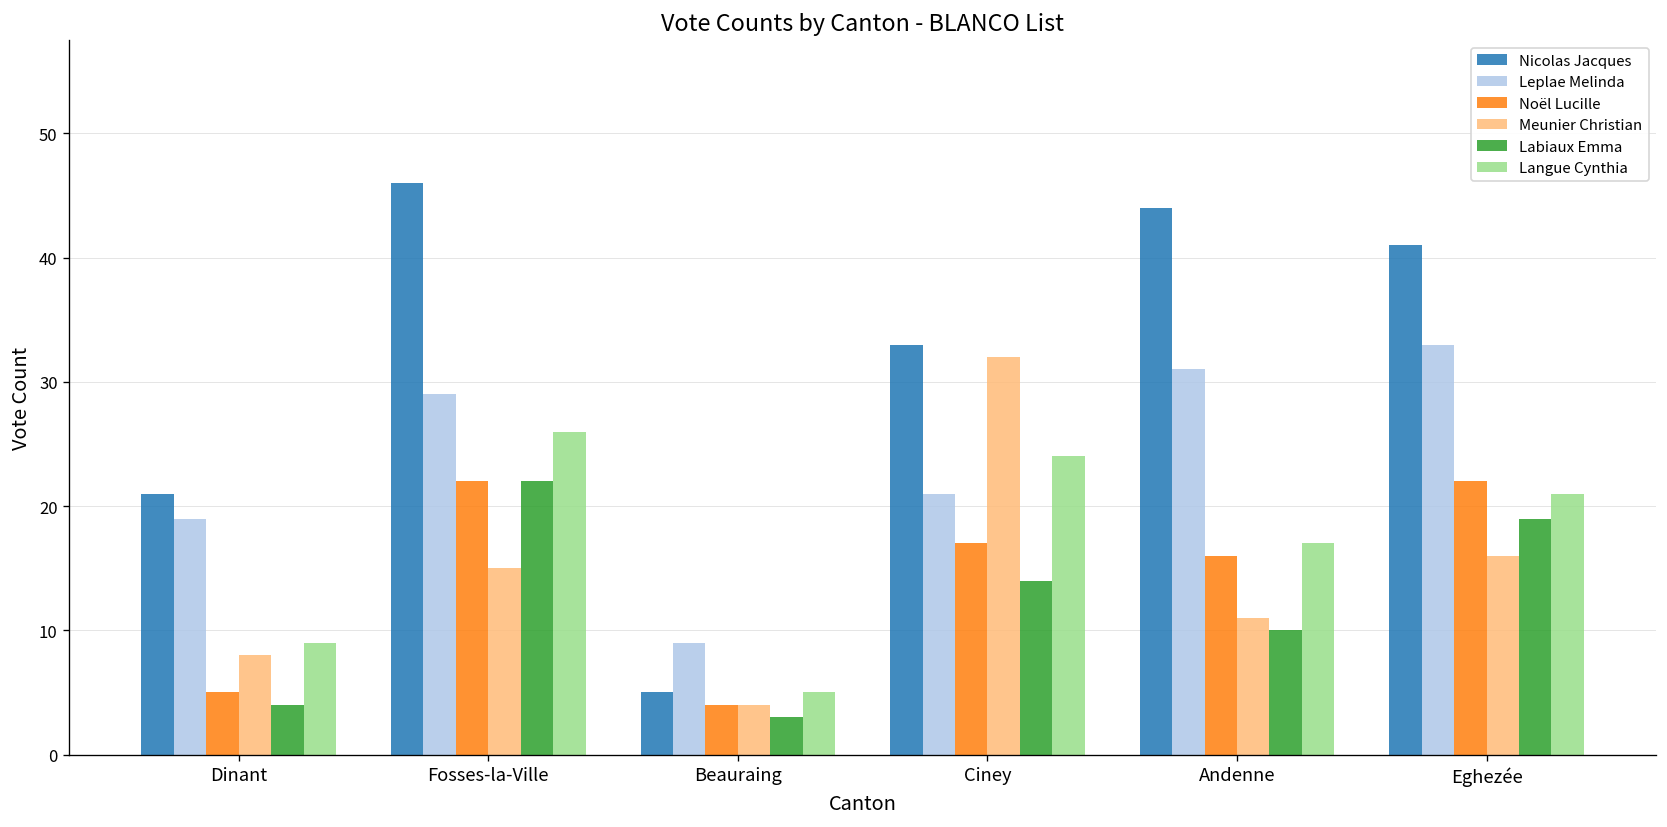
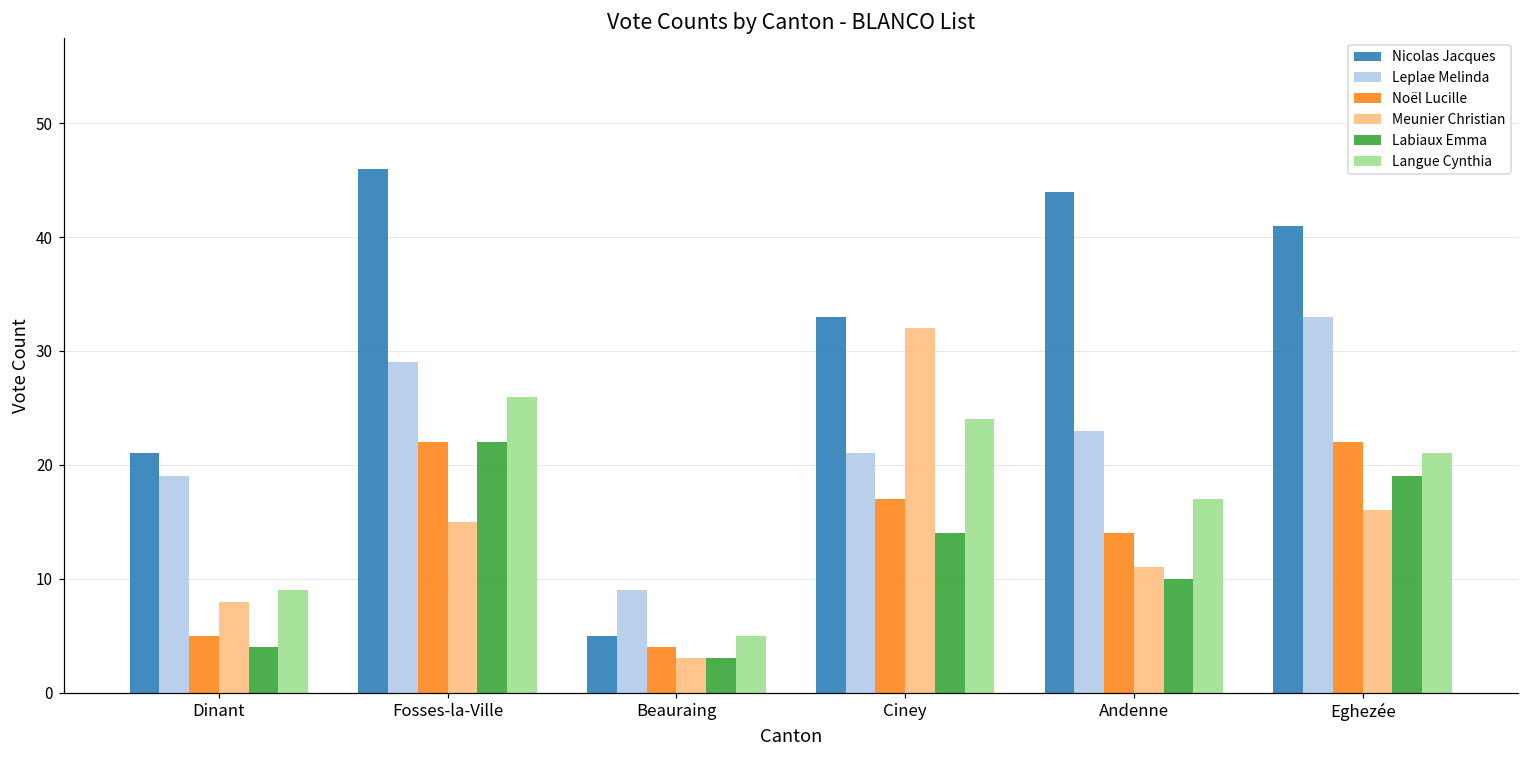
Meunier Christian, Beauraing: 4 -> 3
Leplae Melinda, Andenne: 31 -> 23
Noël Lucille, Andenne: 16 -> 14
